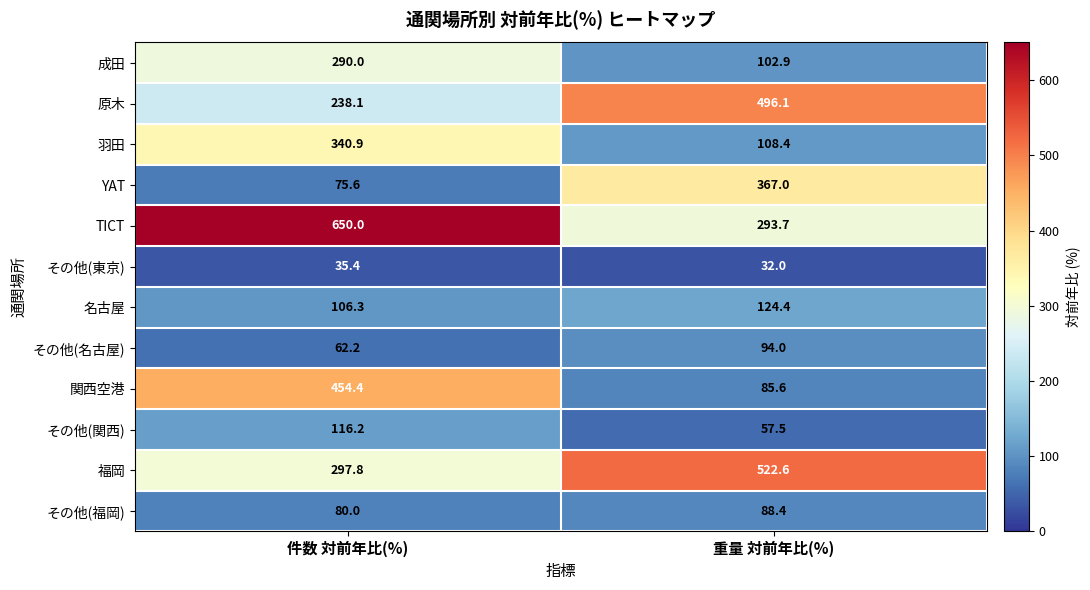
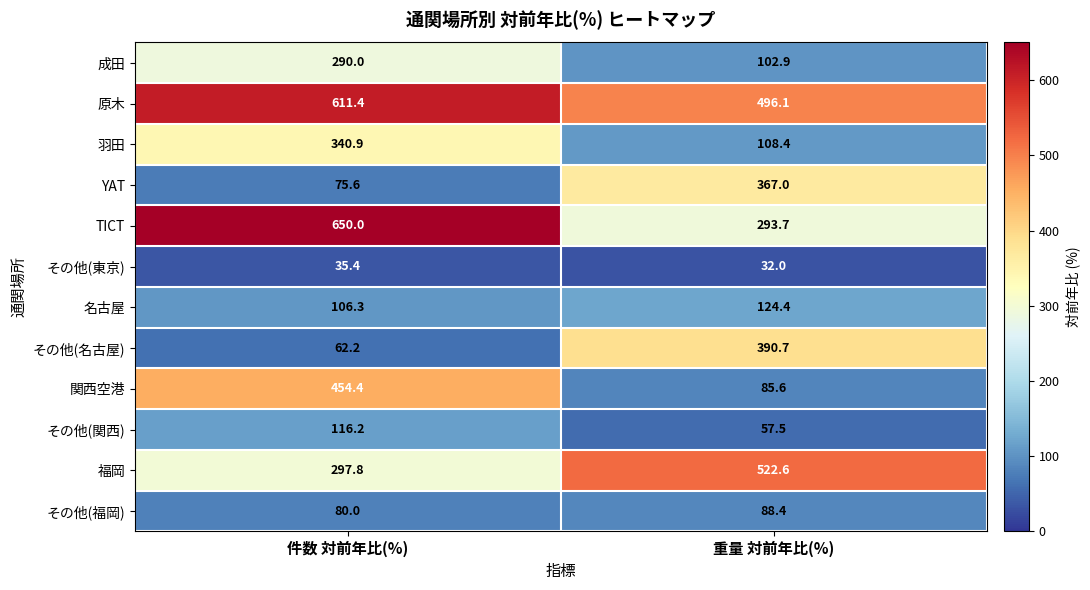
原木, 件数 対前年比(%): 238.1 -> 611.4
その他(名古屋), 重量 対前年比(%): 94.0 -> 390.7
